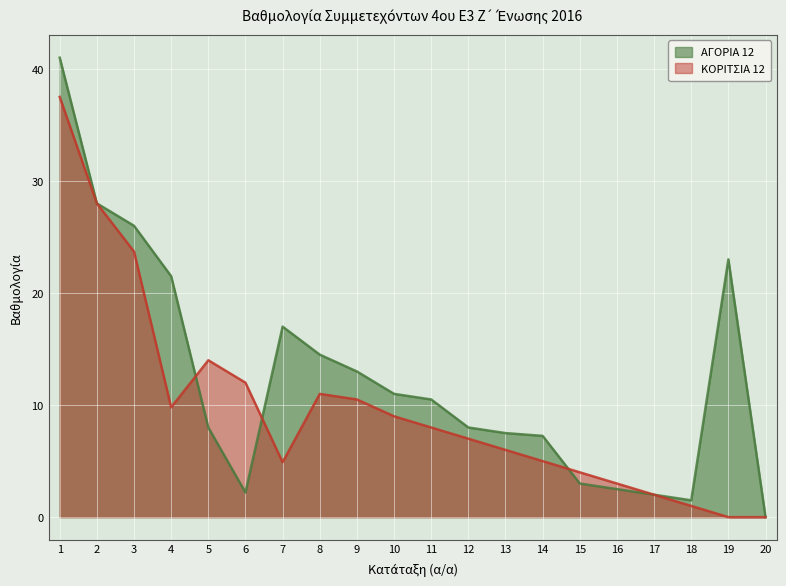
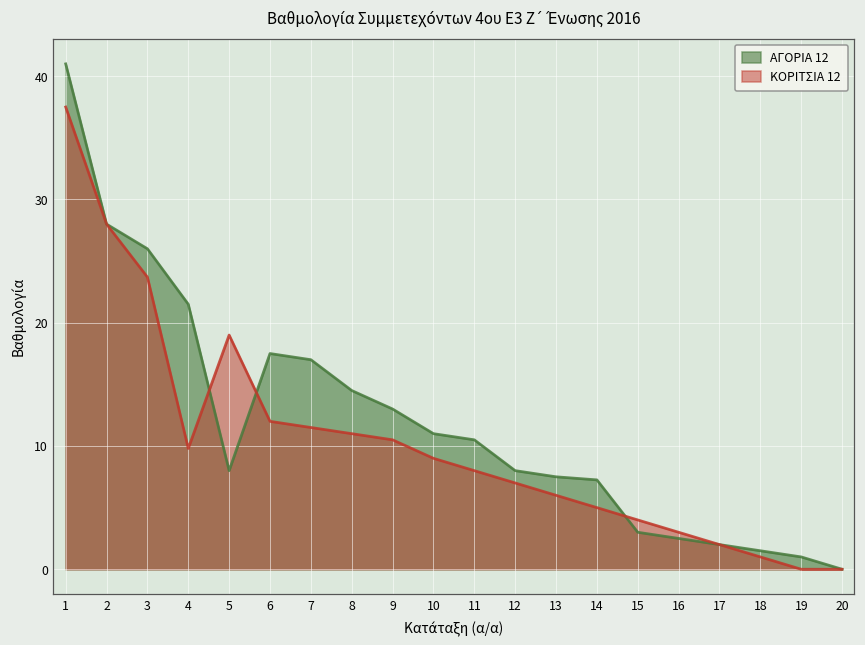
ΚΟΡΙΤΣΙΑ 12, 5: 14 -> 19
ΑΓΟΡΙΑ 12, 6: 2.2 -> 17.5
ΚΟΡΙΤΣΙΑ 12, 7: 4.9 -> 11.5
ΑΓΟΡΙΑ 12, 19: 23 -> 1
